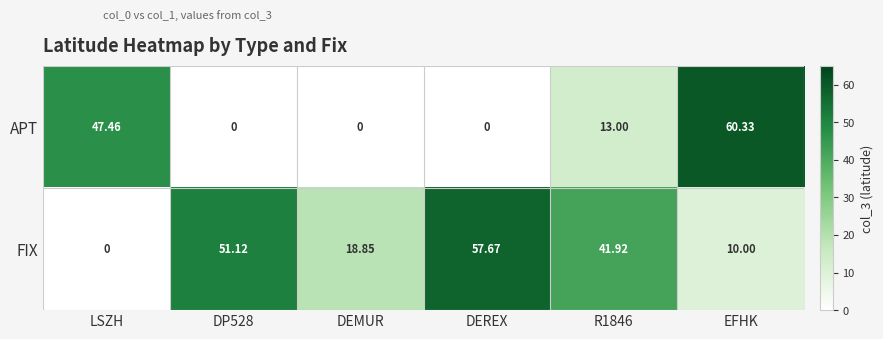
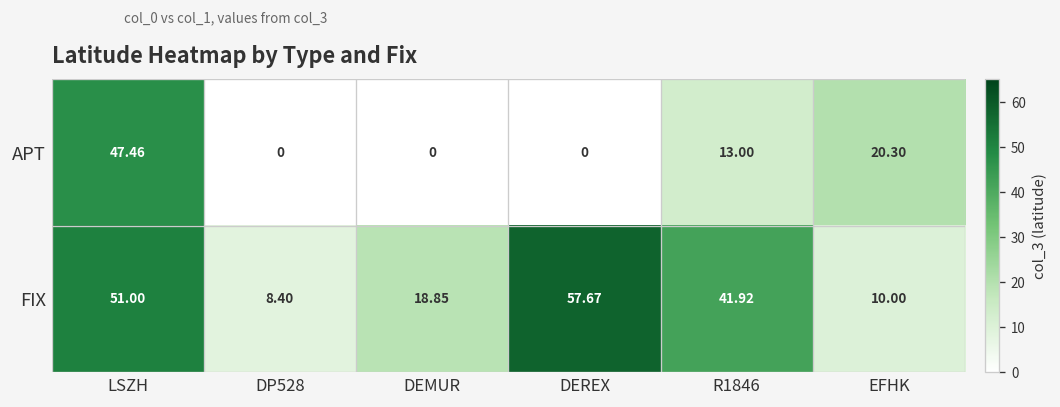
APT, EFHK: 60.33 -> 20.30
FIX, LSZH: 0 -> 51.00
FIX, DP528: 51.12 -> 8.40
